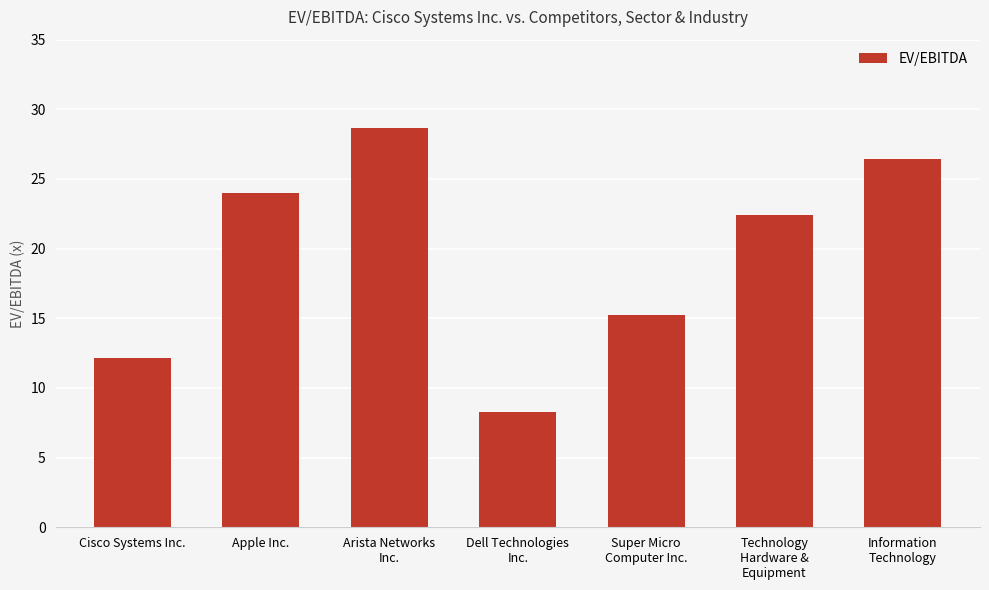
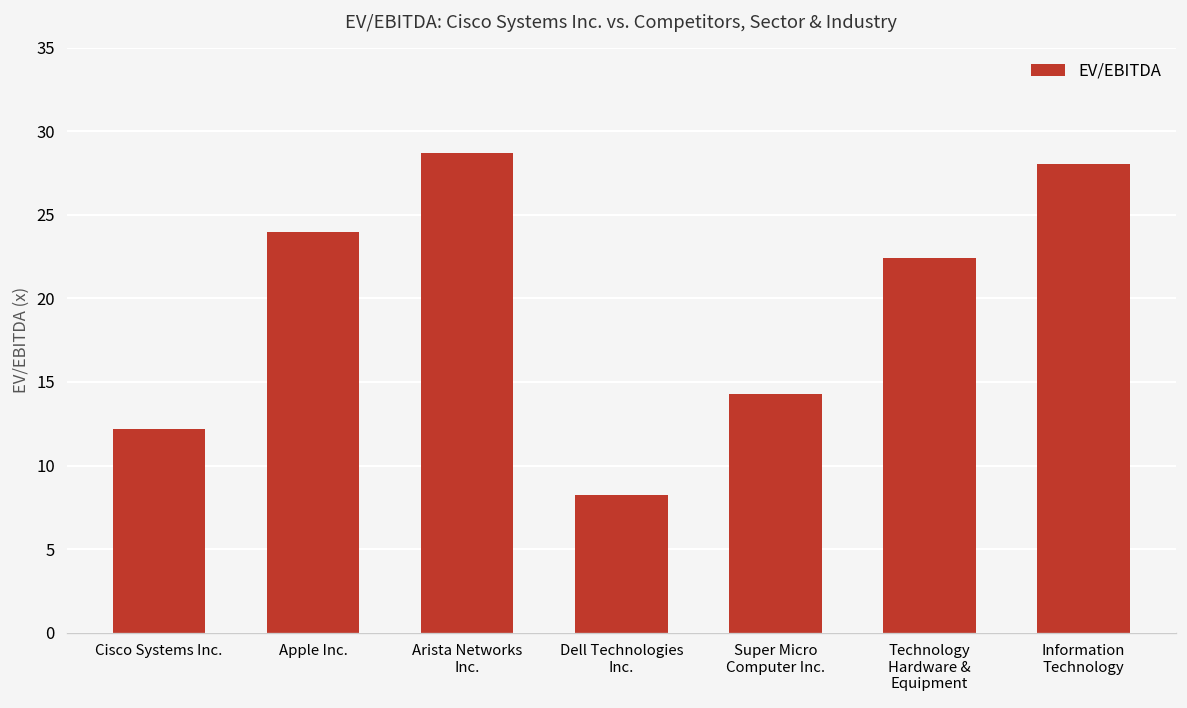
Super Micro Computer Inc.: 15.2 -> 14.3
Information Technology: 26.4 -> 28.0
